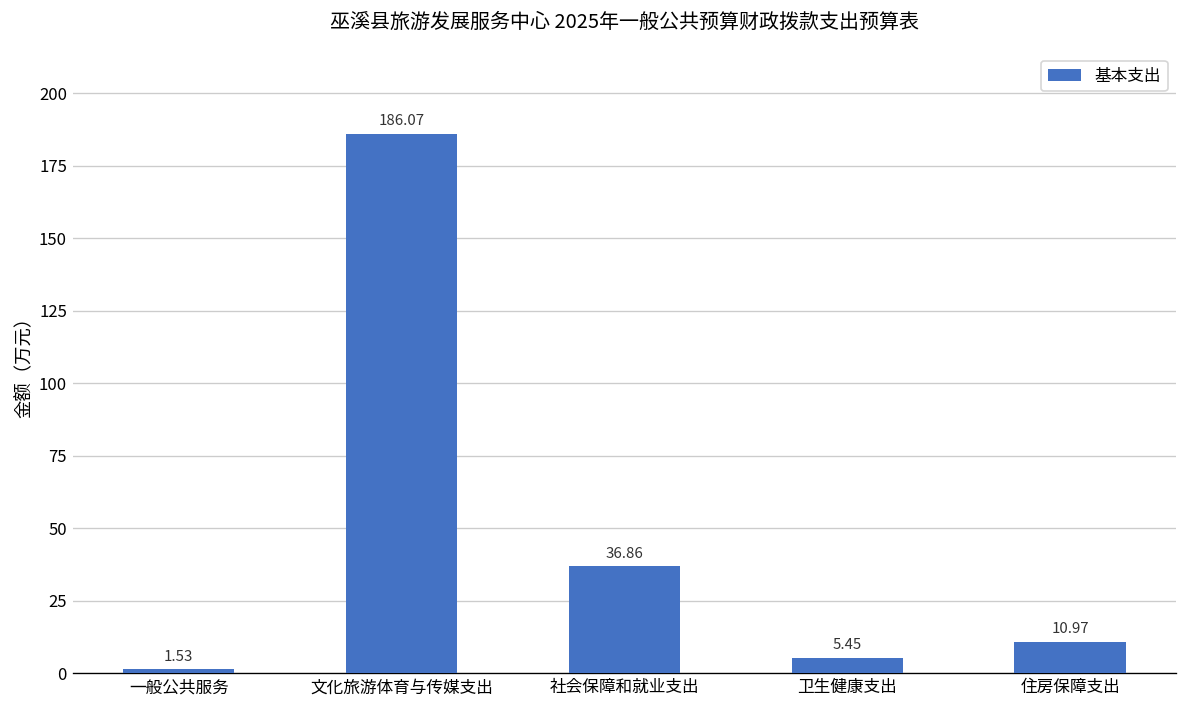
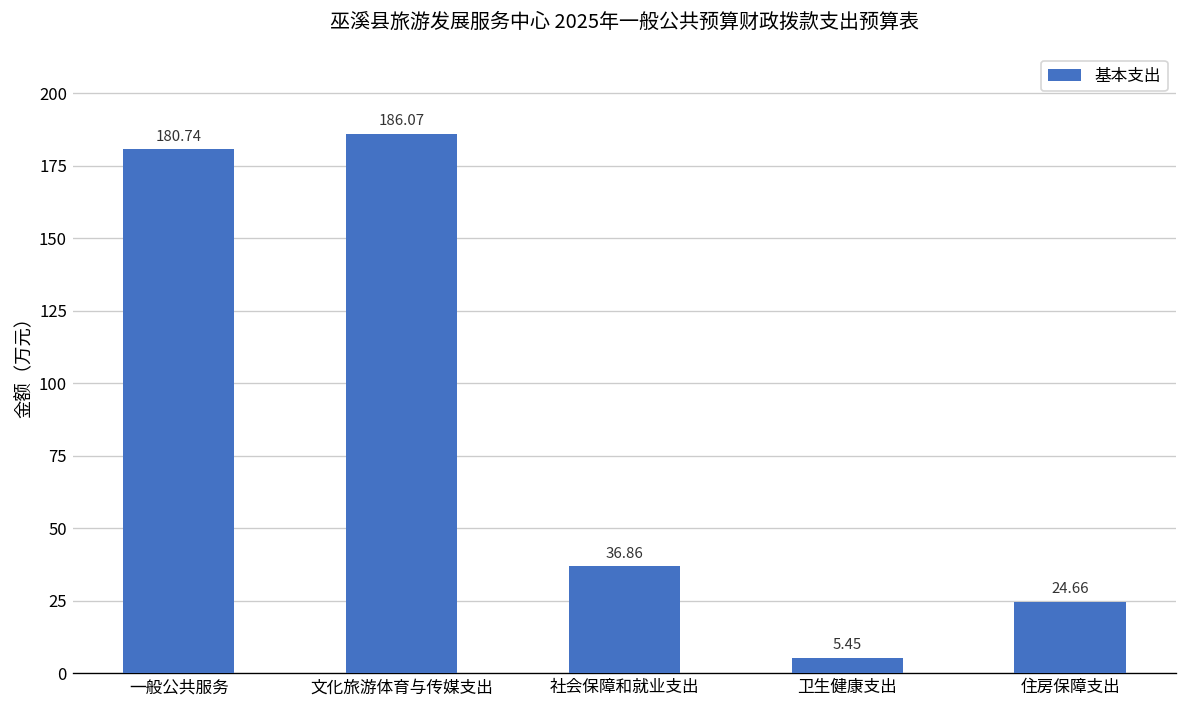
一般公共服务: 1.53 -> 180.74
住房保障支出: 10.97 -> 24.66
